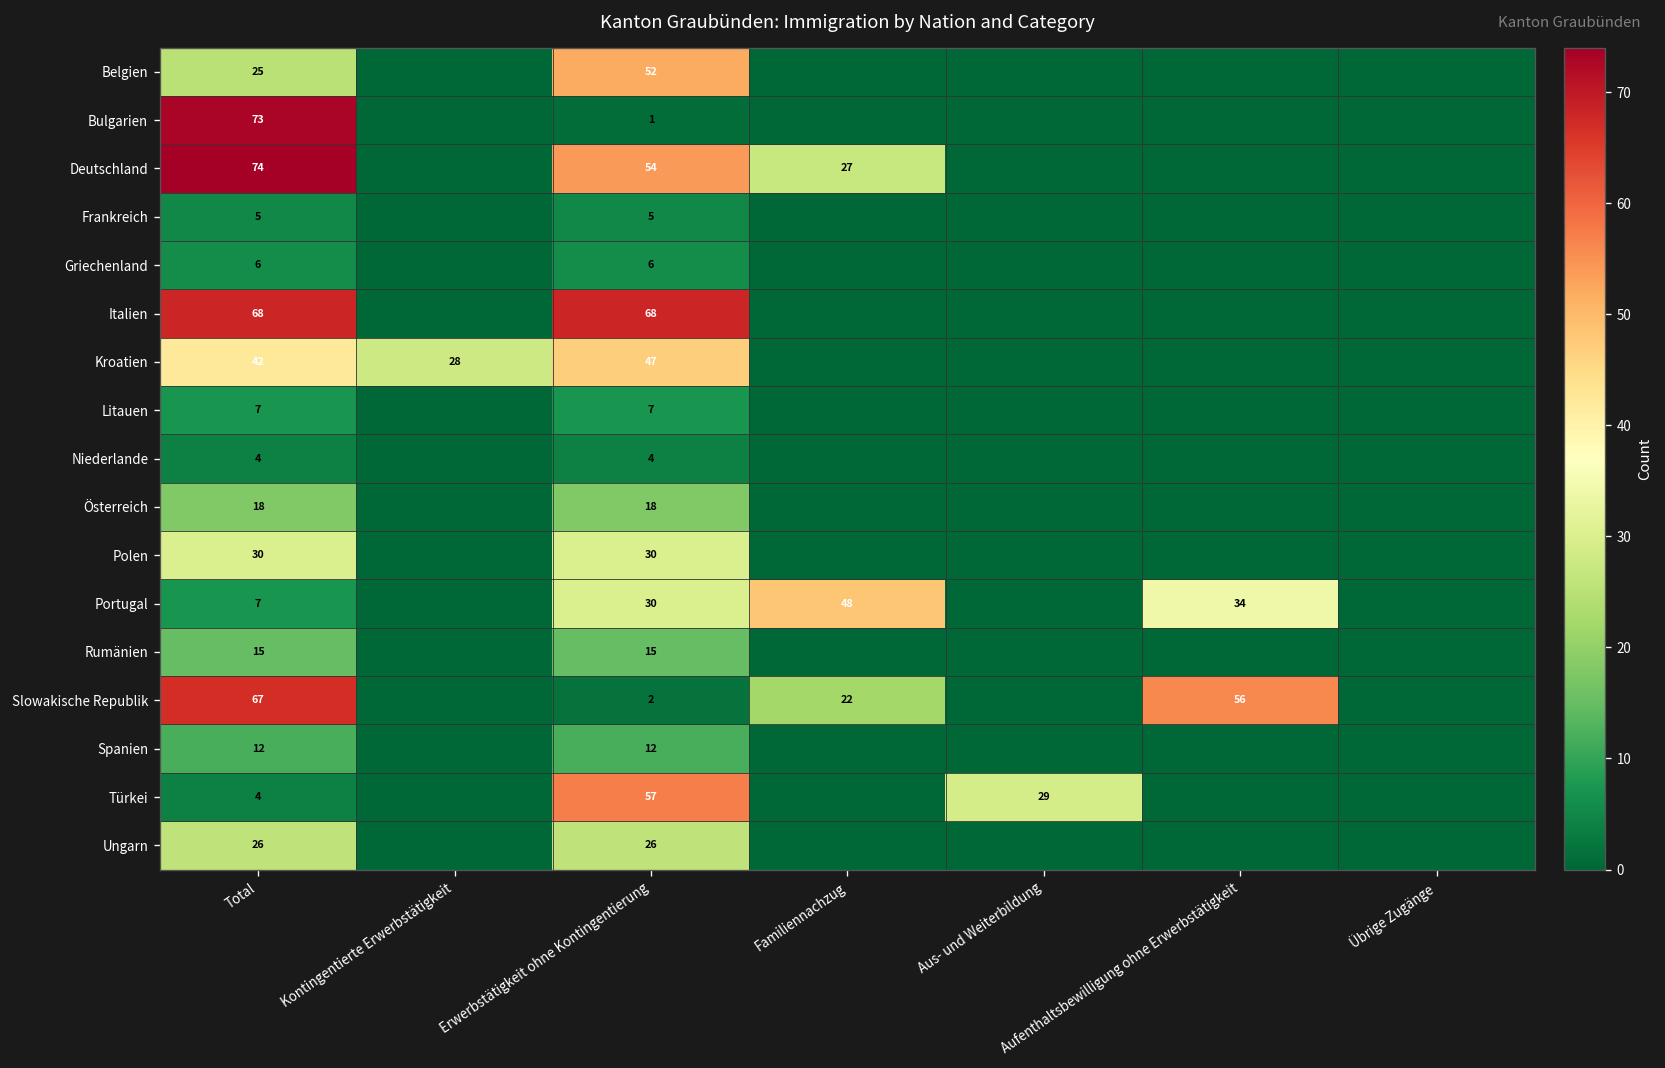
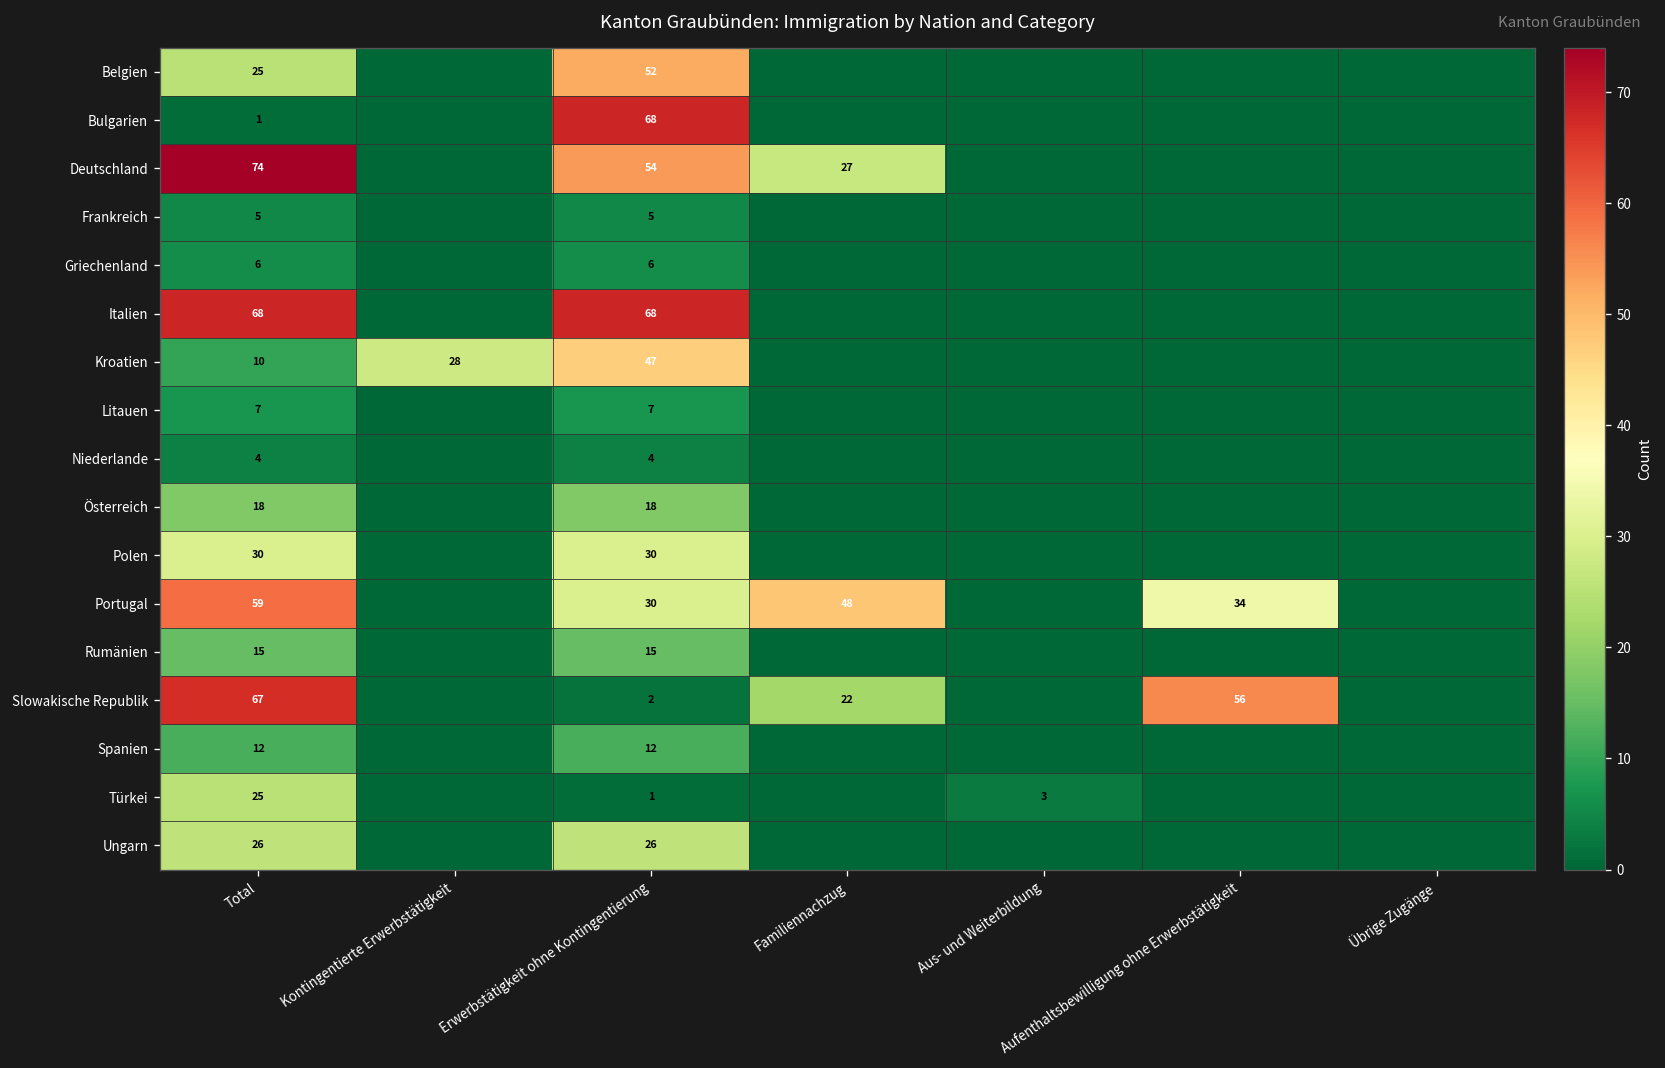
Bulgarien, Total: 73 -> 1
Bulgarien, Erwerbstätigkeit ohne Kontingentierung: 1 -> 68
Kroatien, Total: 42 -> 10
Portugal, Total: 7 -> 59
Türkei, Total: 4 -> 25
Türkei, Erwerbstätigkeit ohne Kontingentierung: 57 -> 1
Türkei, Aus- und Weiterbildung: 29 -> 3
